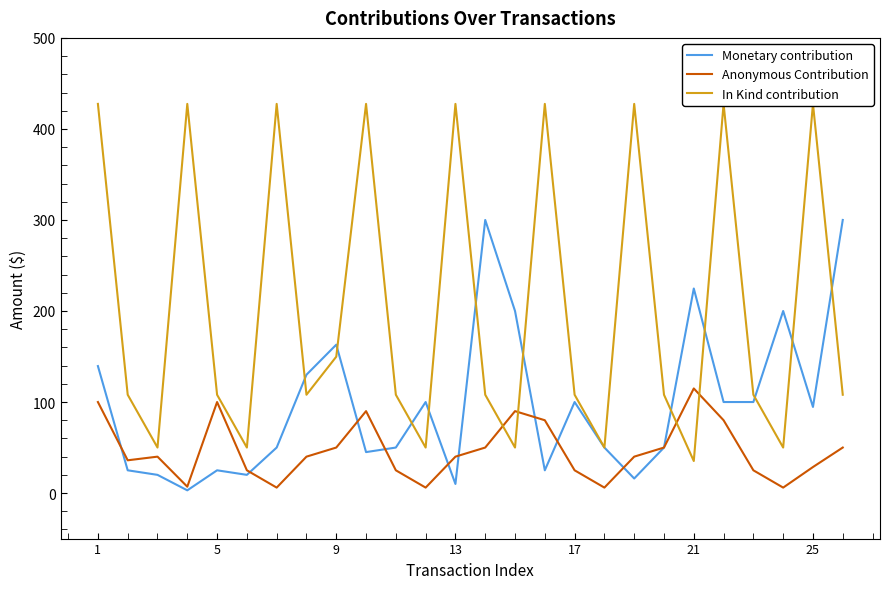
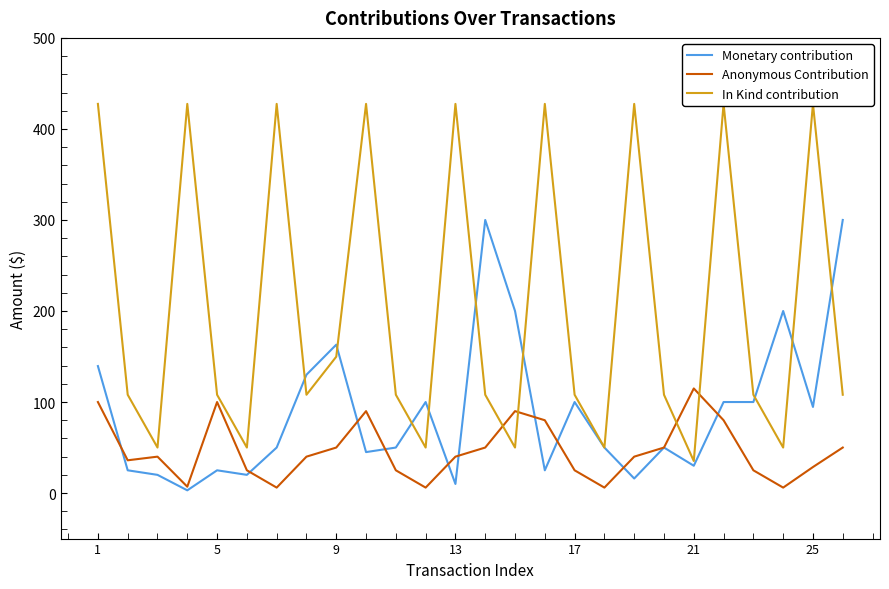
Monetary contribution, 21: 220 -> 30
